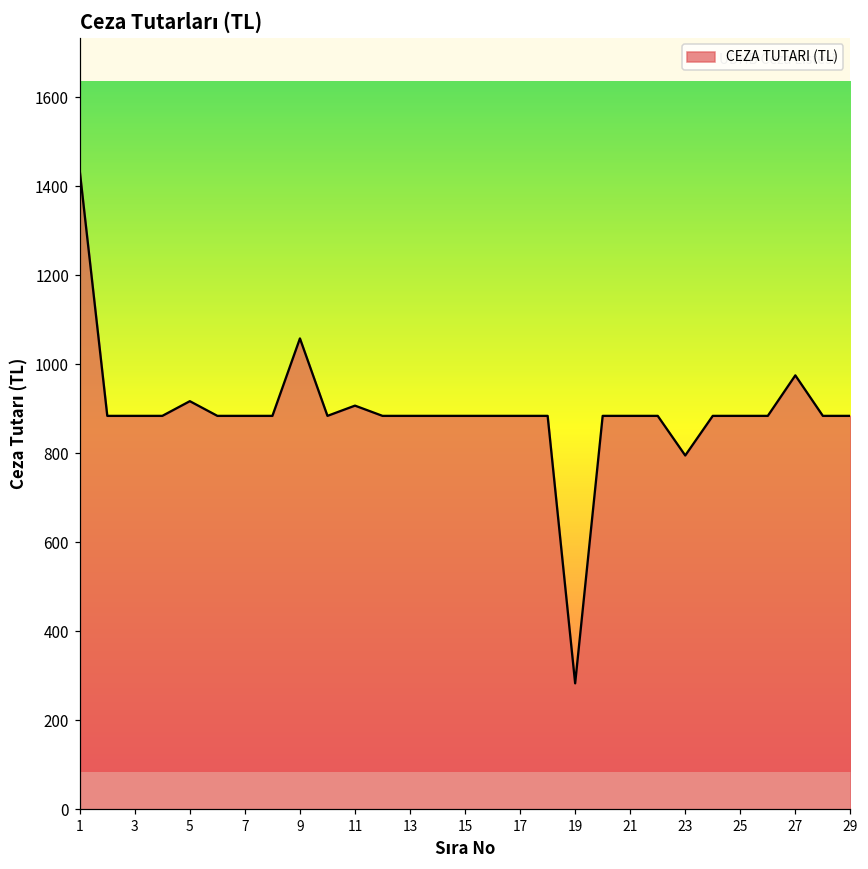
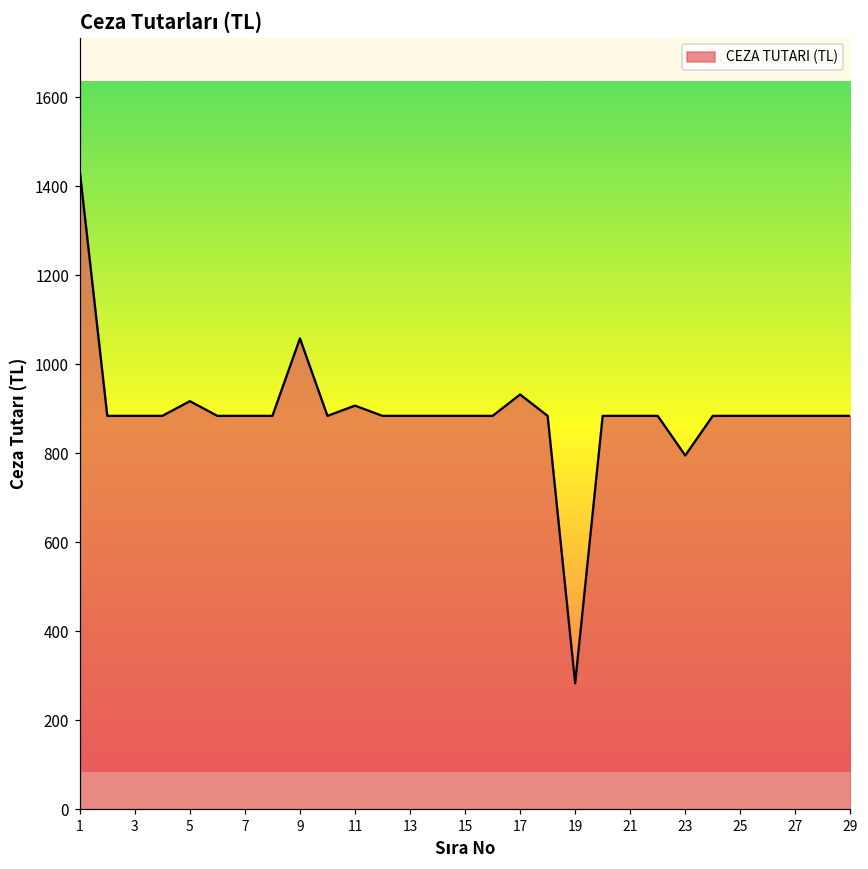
17: 880 -> 930
27: 980 -> 880
